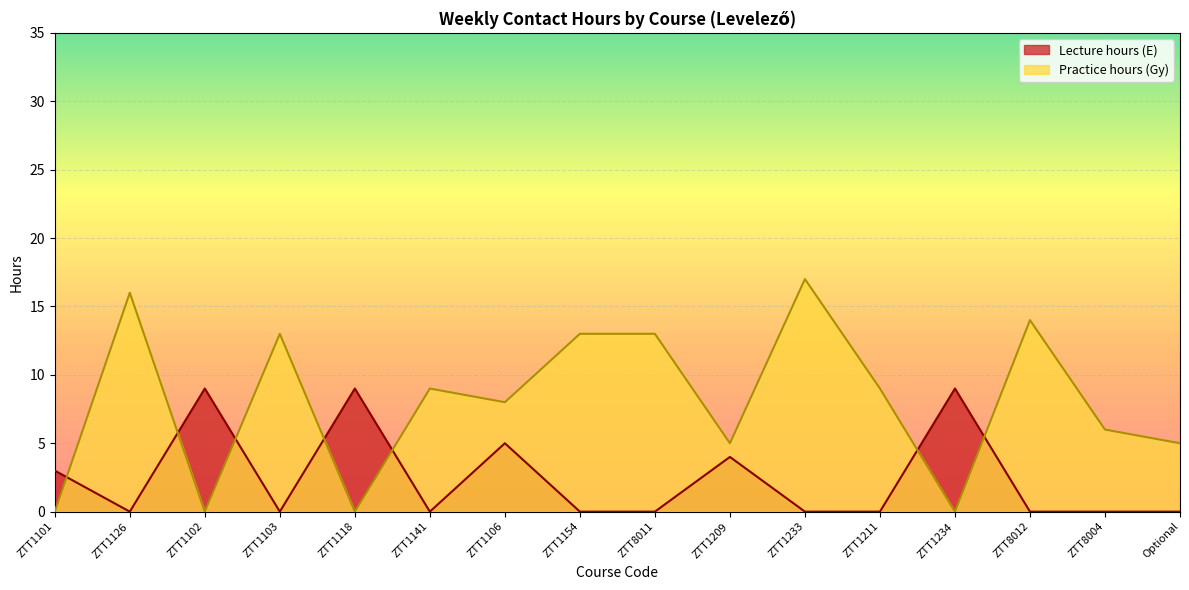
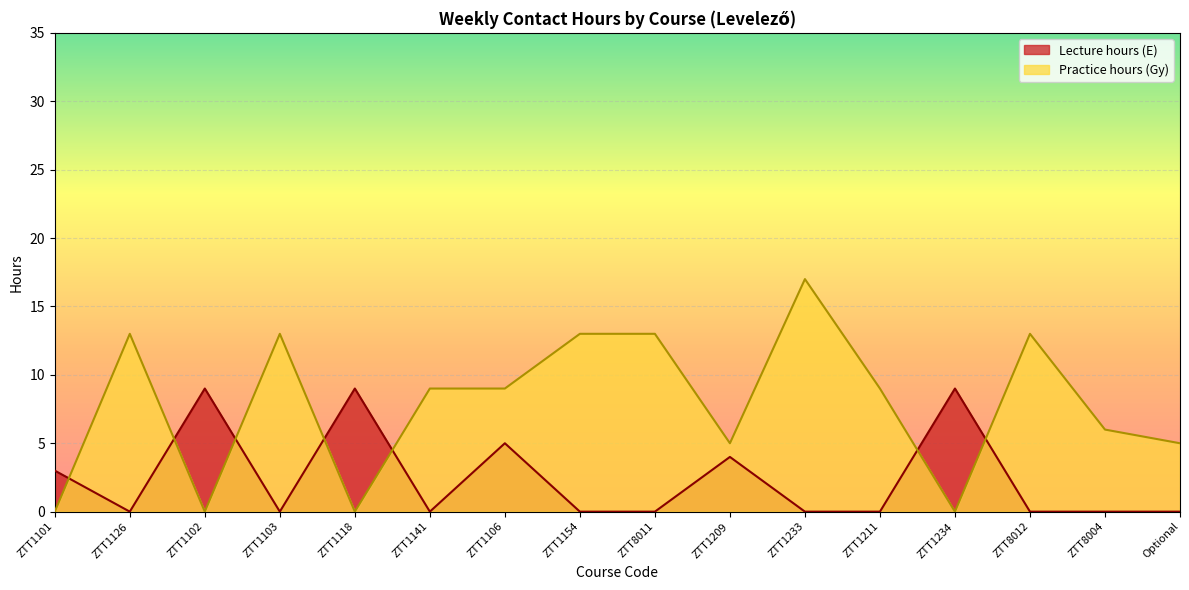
Practice hours (Gy), ZTT1126: 16 -> 13
Practice hours (Gy), ZTT1106: 8 -> 9
Practice hours (Gy), ZTT8012: 14 -> 13
